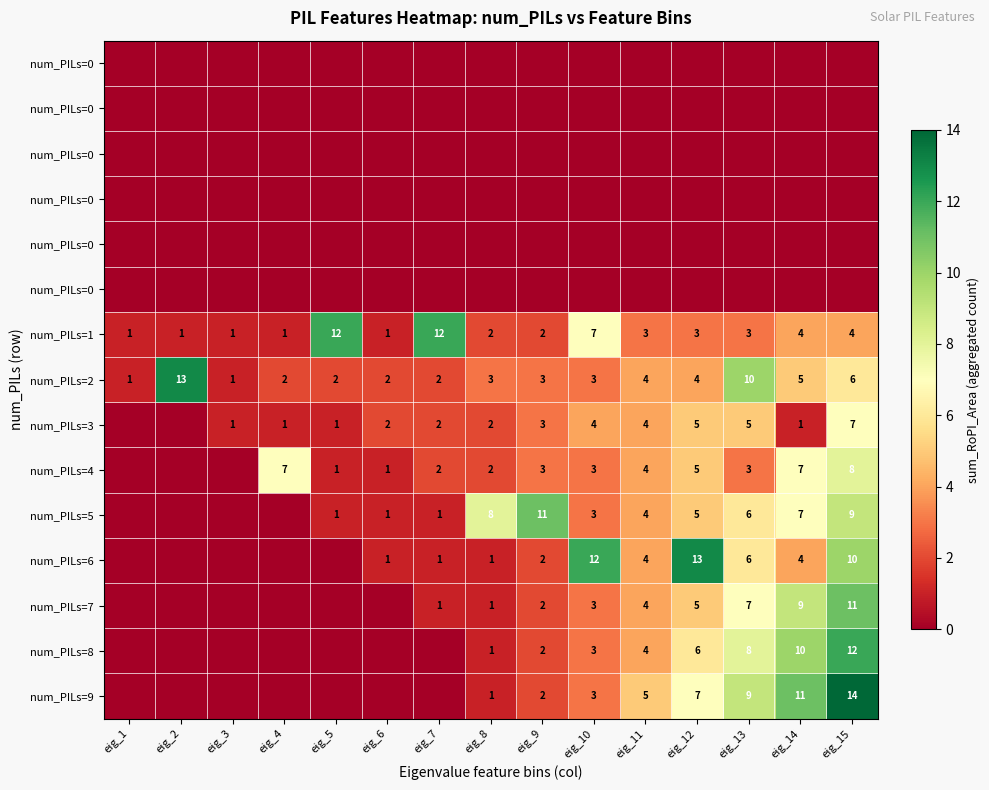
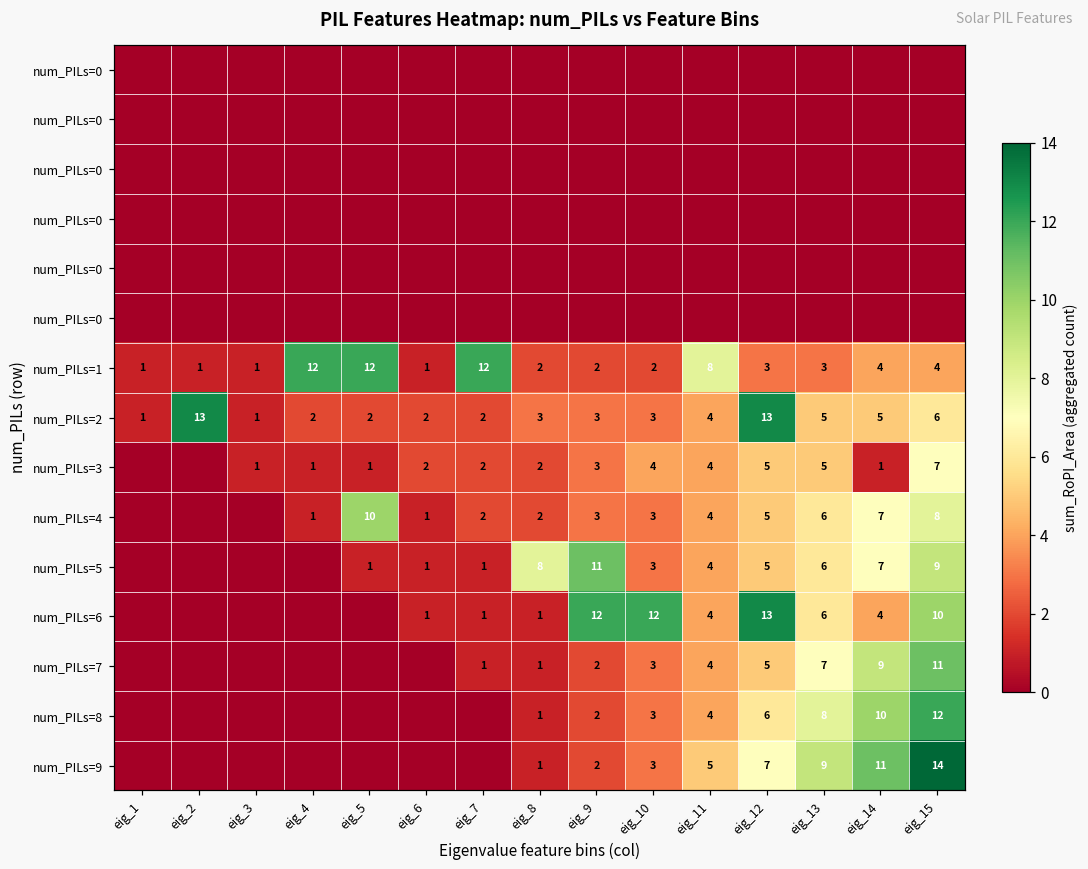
num_PILs=1, eig_4: 1 -> 12
num_PILs=1, eig_10: 7 -> 2
num_PILs=1, eig_11: 3 -> 8
num_PILs=2, eig_12: 4 -> 13
num_PILs=2, eig_13: 10 -> 5
num_PILs=4, eig_4: 7 -> 1
num_PILs=4, eig_5: 1 -> 10
num_PILs=4, eig_13: 3 -> 6
num_PILs=6, eig_9: 2 -> 12
